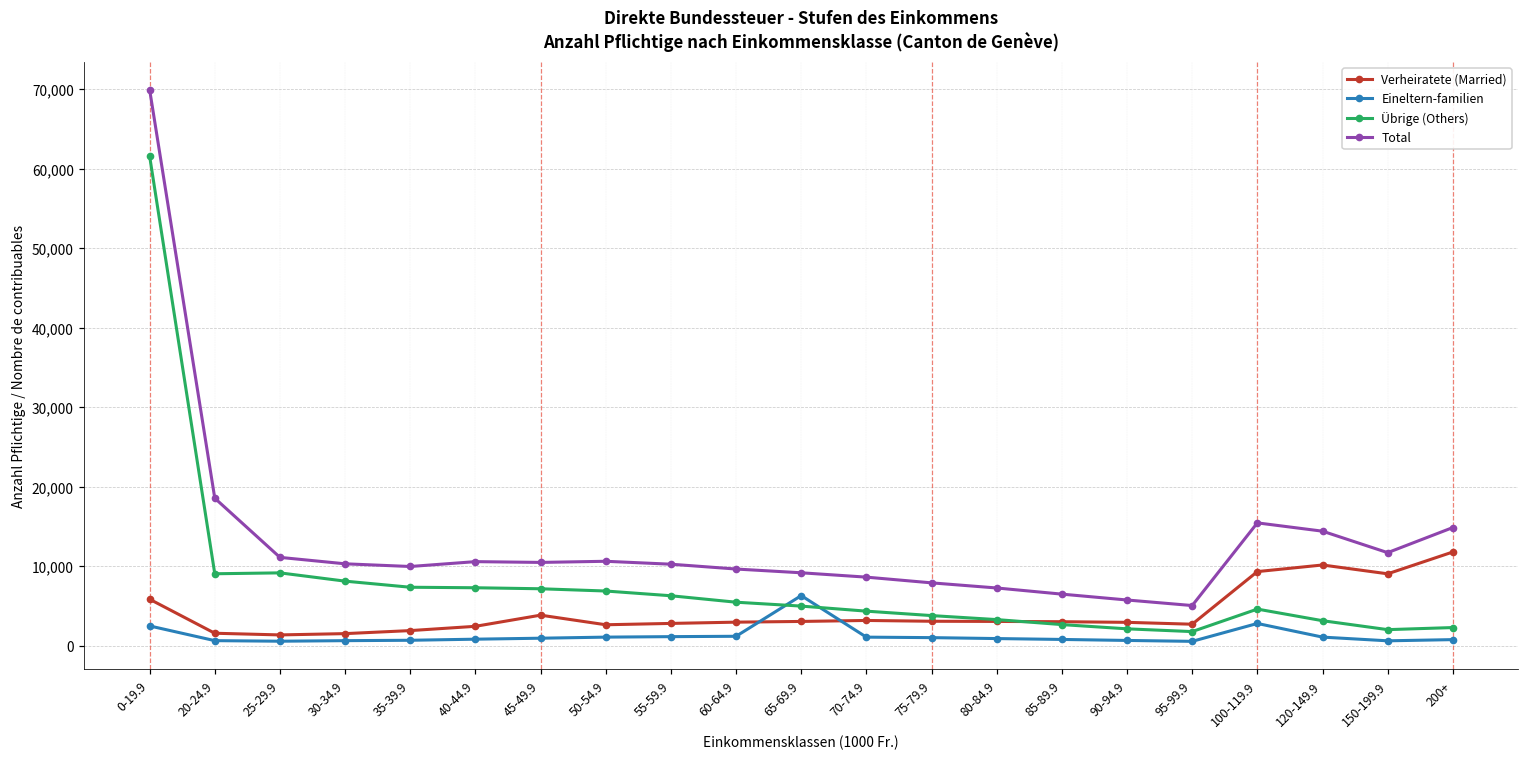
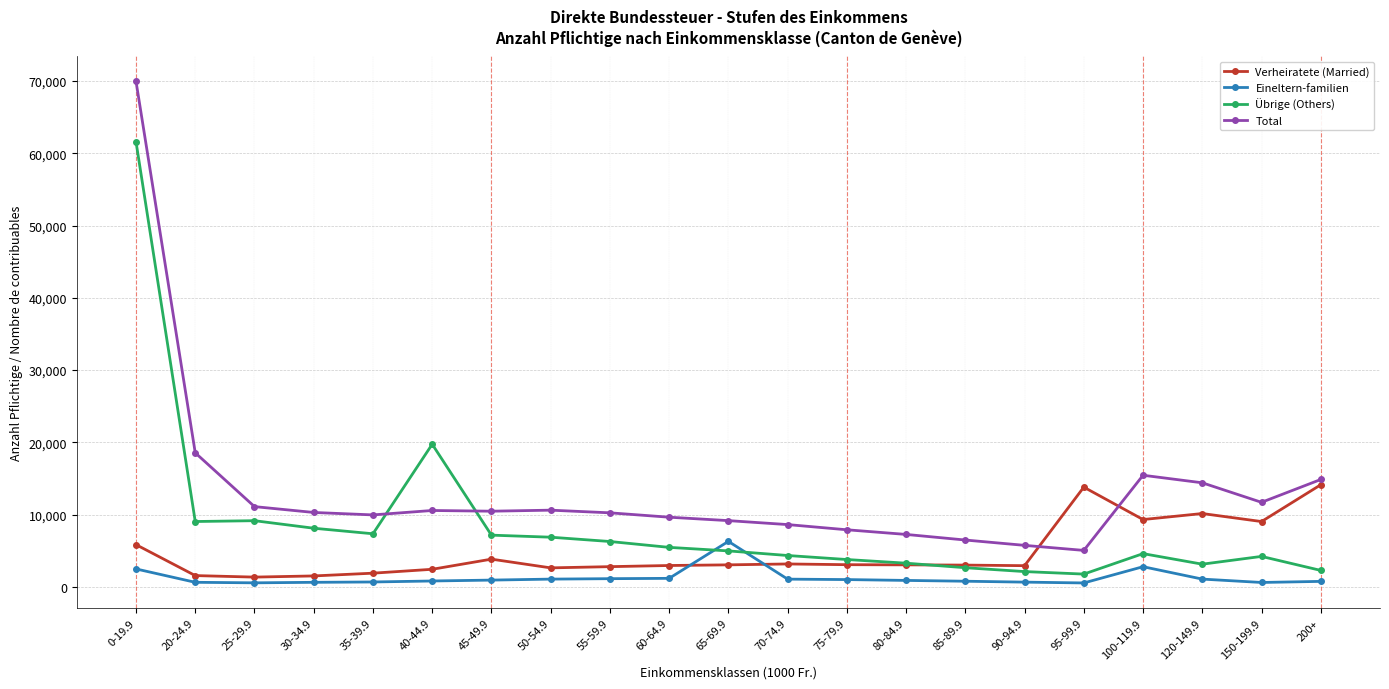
Übrige (Others), 40-44.9: 7,000 -> 20,000
Verheiratete (Married), 95-99.9: 3,000 -> 14,000
Übrige (Others), 150-199.9: 2,000 -> 4,000
Verheiratete (Married), 200+: 12,000 -> 14,000
